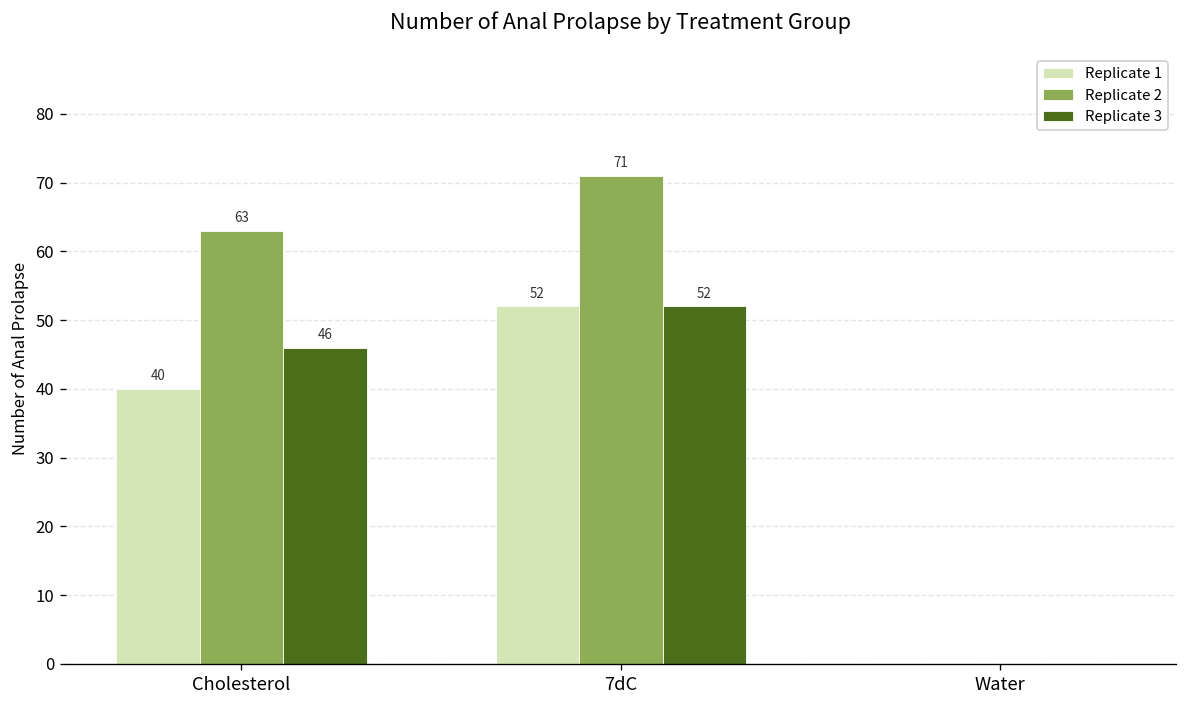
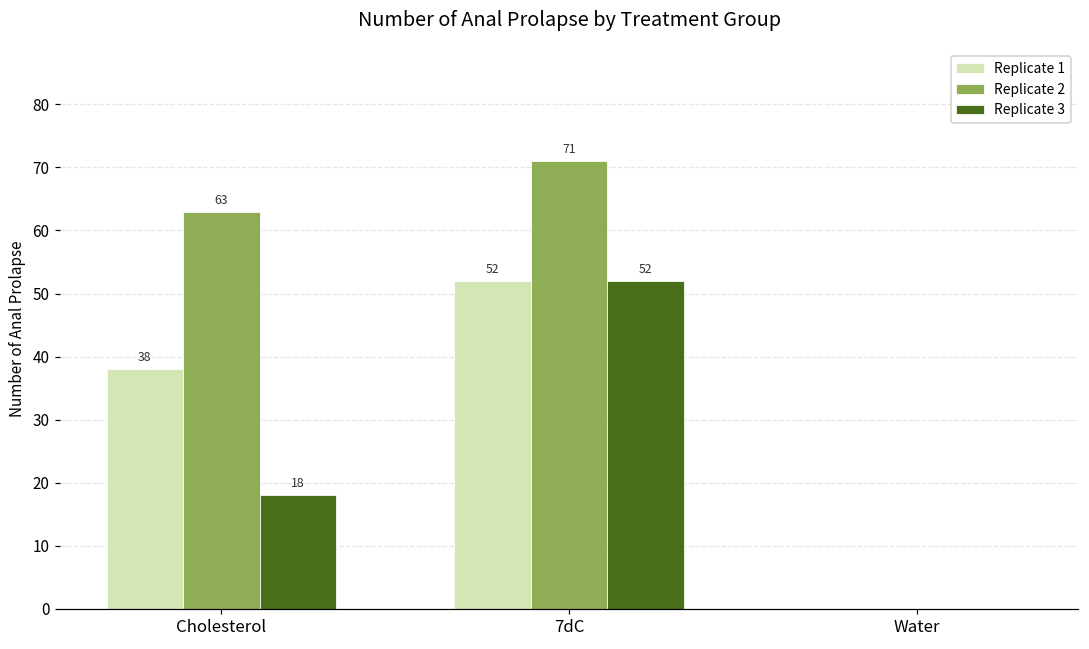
Replicate 1, Cholesterol: 40 -> 38
Replicate 3, Cholesterol: 46 -> 18
